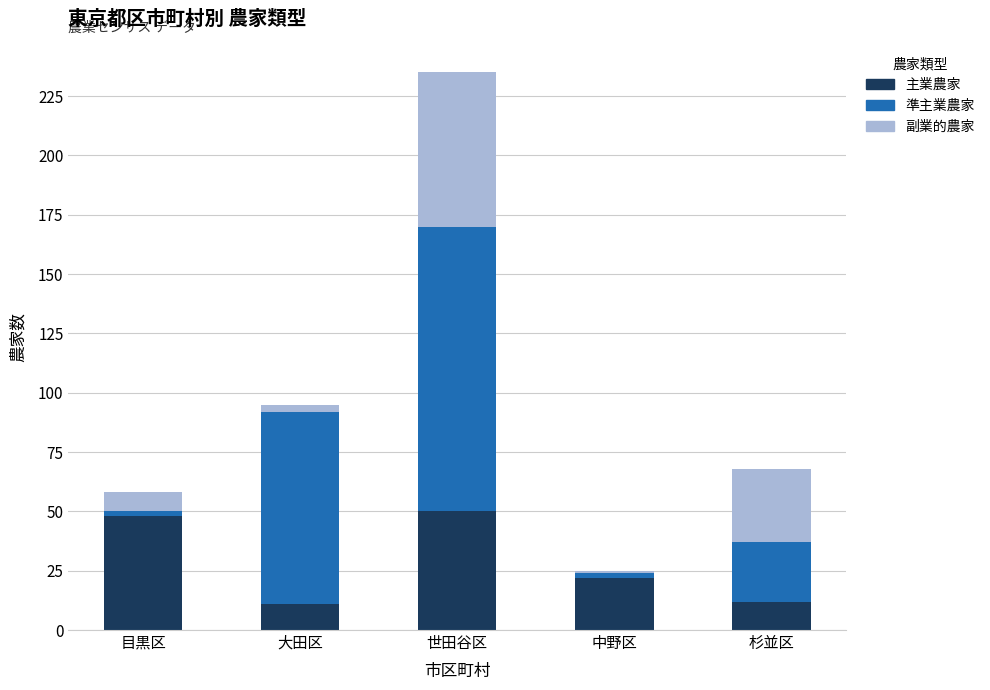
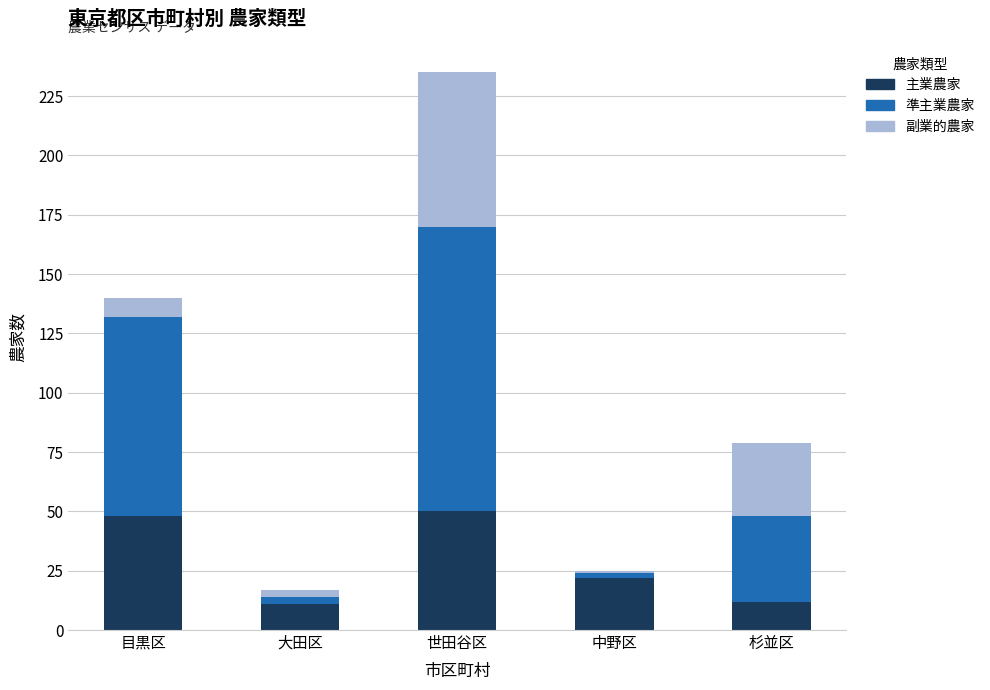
準主業農家, 目黒区: 2 -> 84
準主業農家, 大田区: 81 -> 3
準主業農家, 杉並区: 25 -> 36
